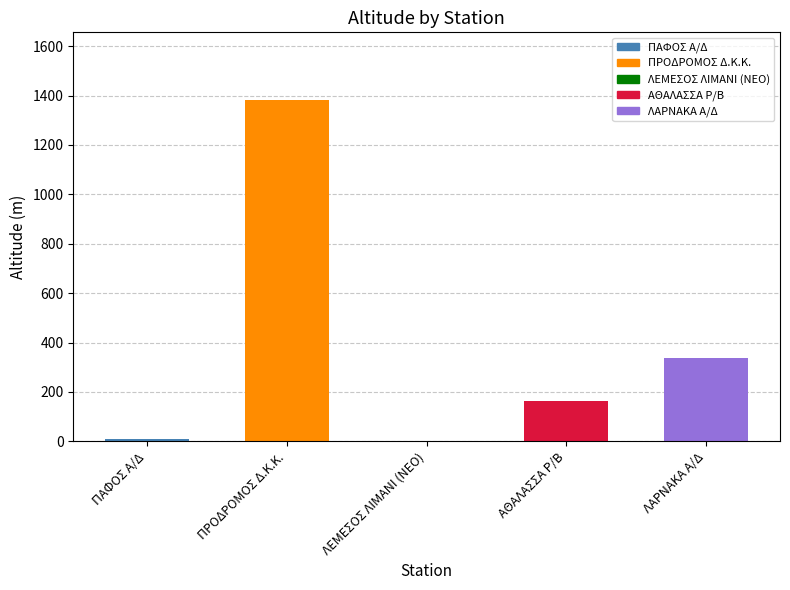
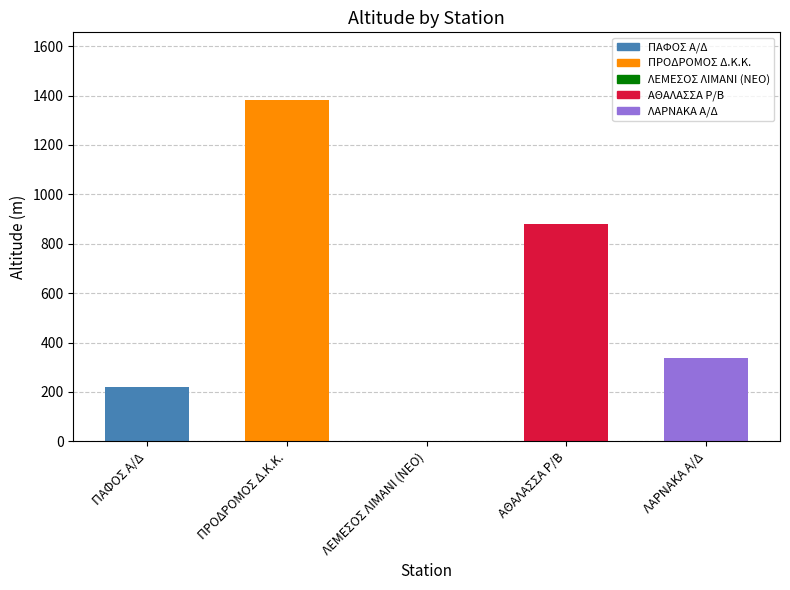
ΠΑΦΟΣ Α/Δ: 10 -> 220
ΑΘΑΛΑΣΣΑ Ρ/Β: 160 -> 880
